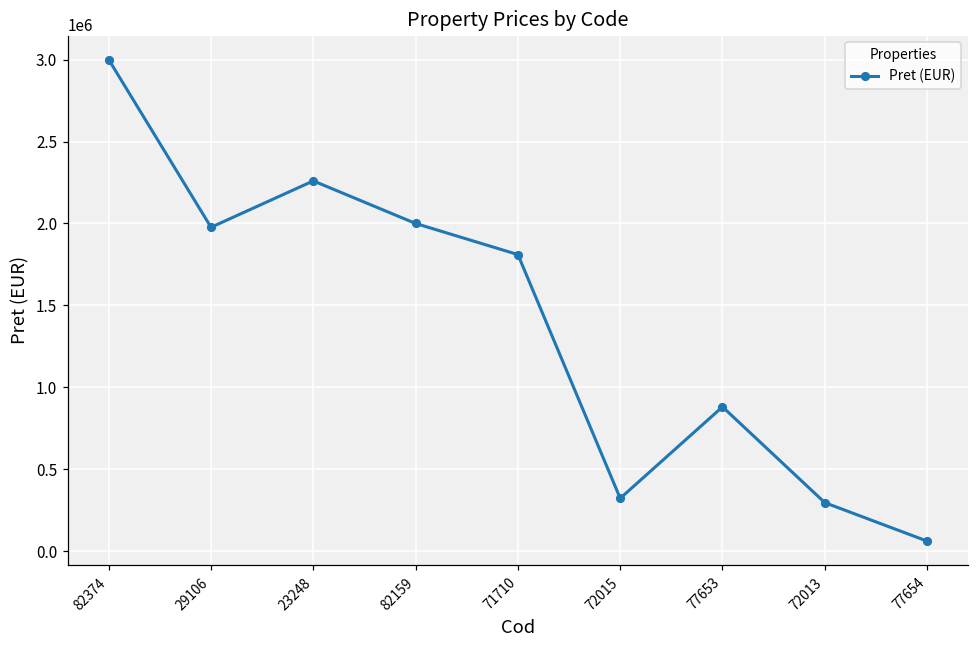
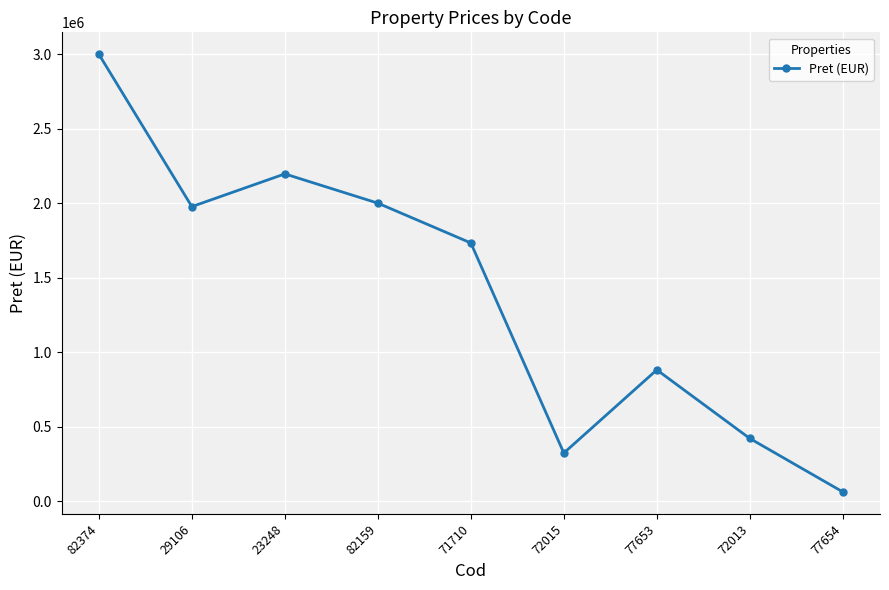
23248: 2260000 -> 2200000
71710: 1810000 -> 1730000
72013: 300000 -> 420000
